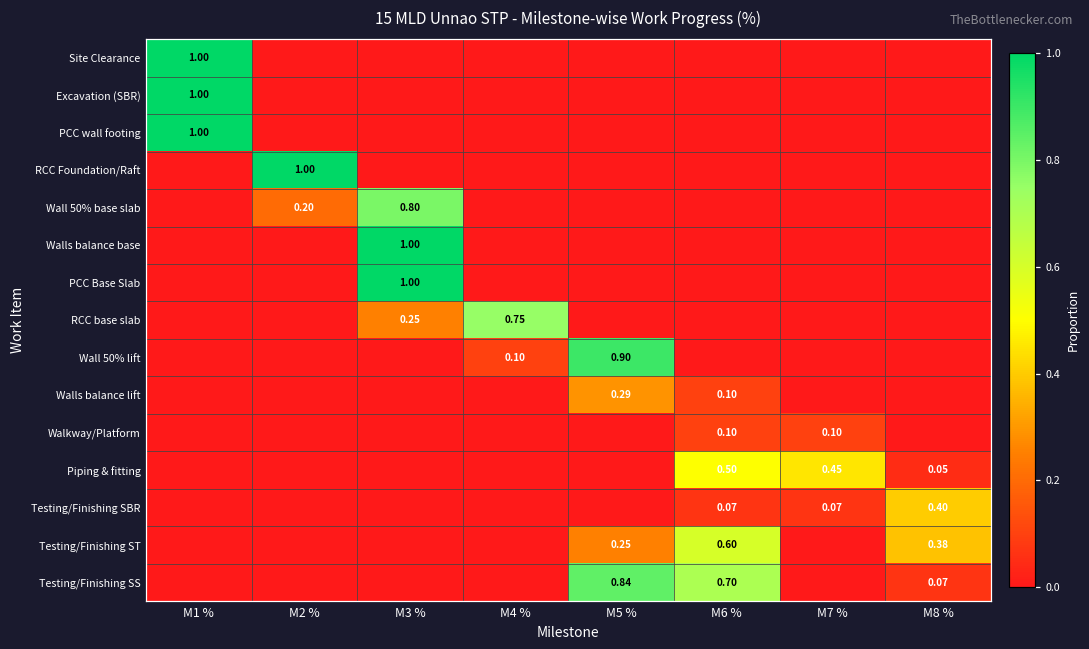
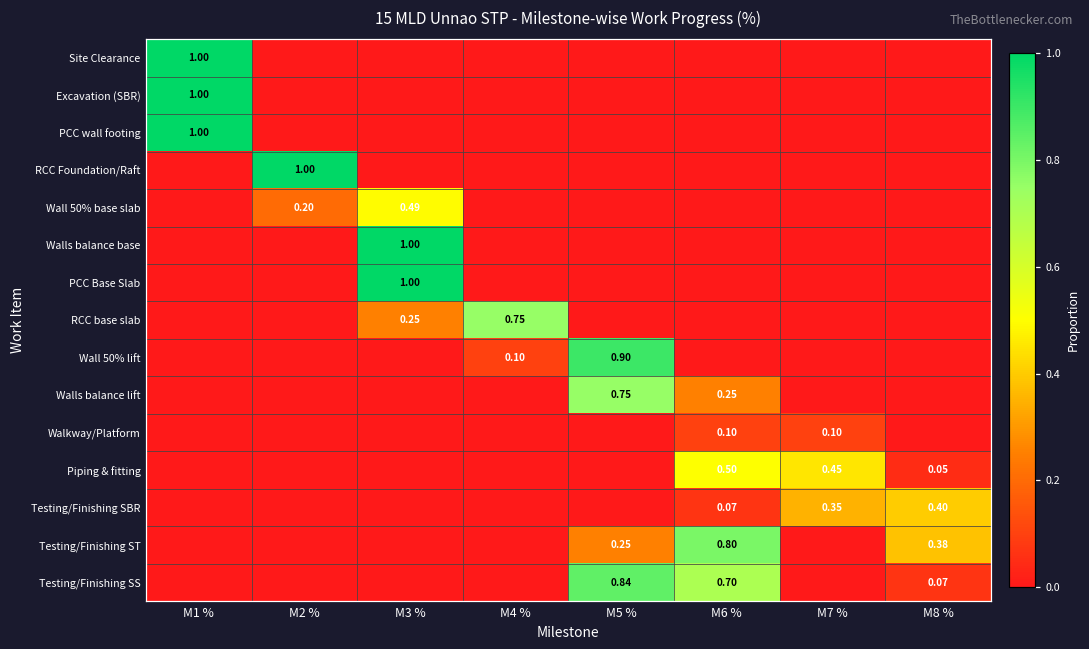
Wall 50% base slab, M3 %: 0.80 -> 0.49
Walls balance lift, M5 %: 0.29 -> 0.75
Walls balance lift, M6 %: 0.10 -> 0.25
Testing/Finishing SBR, M7 %: 0.07 -> 0.35
Testing/Finishing ST, M6 %: 0.60 -> 0.80
